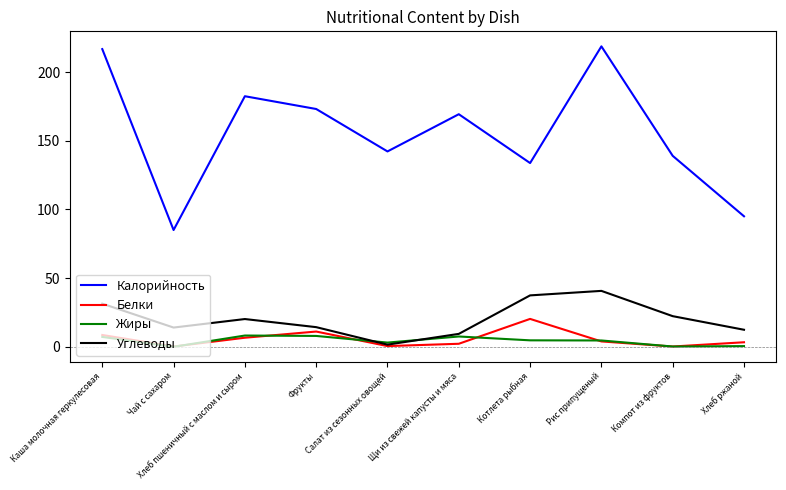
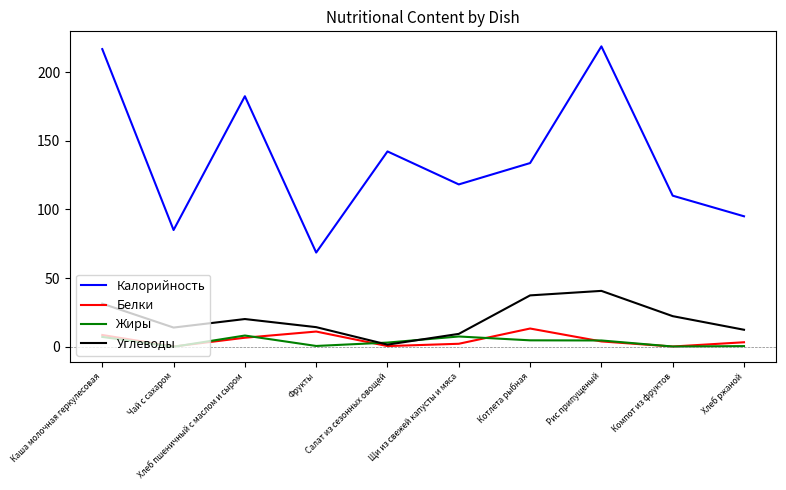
Калорийность, Фрукты: 173 -> 69
Жиры, Фрукты: 8 -> 1
Калорийность, Щи из свежей капусты и мяса: 169 -> 118
Белки, Котлета рыбная: 20 -> 13
Калорийность, Компот из фруктов: 139 -> 110
